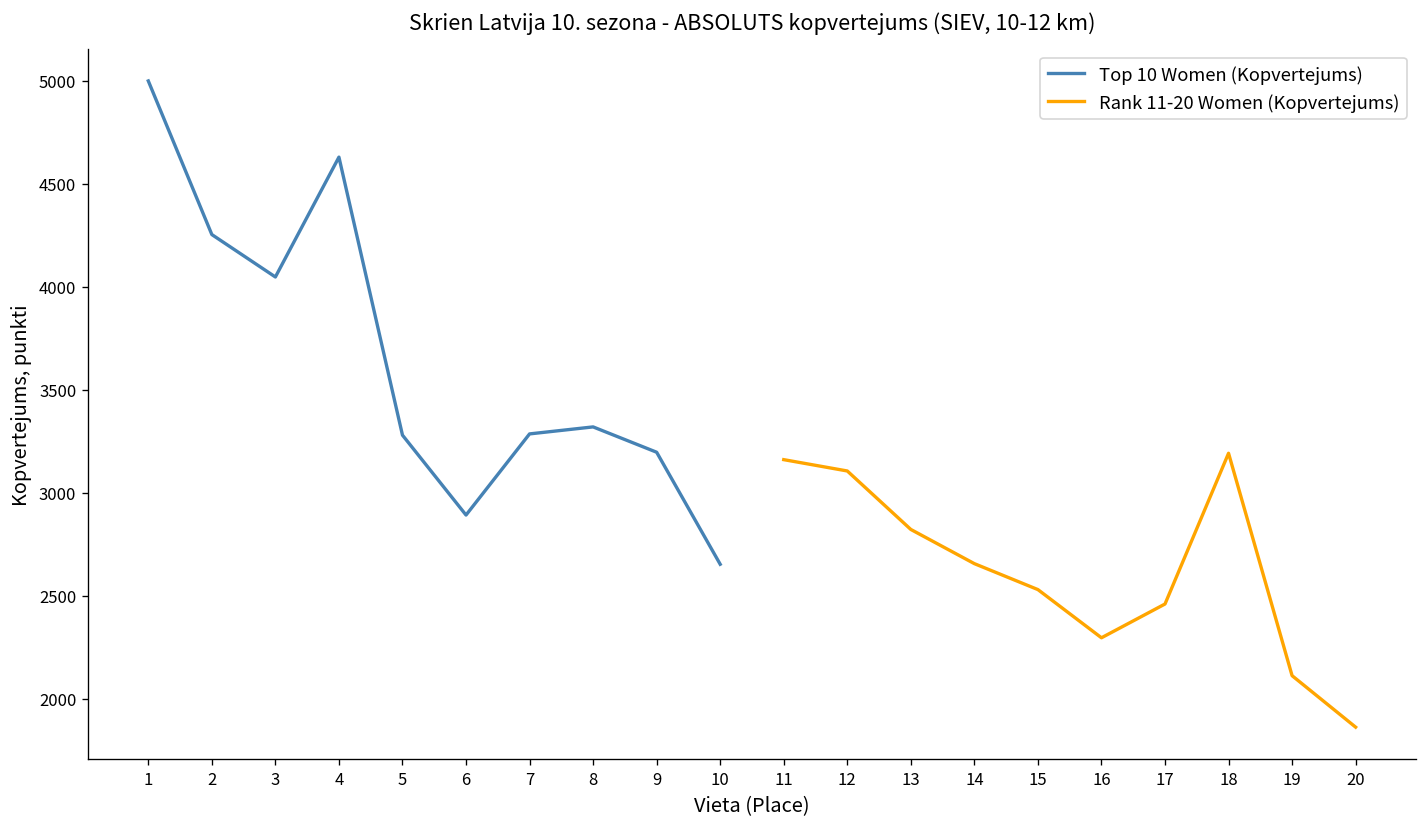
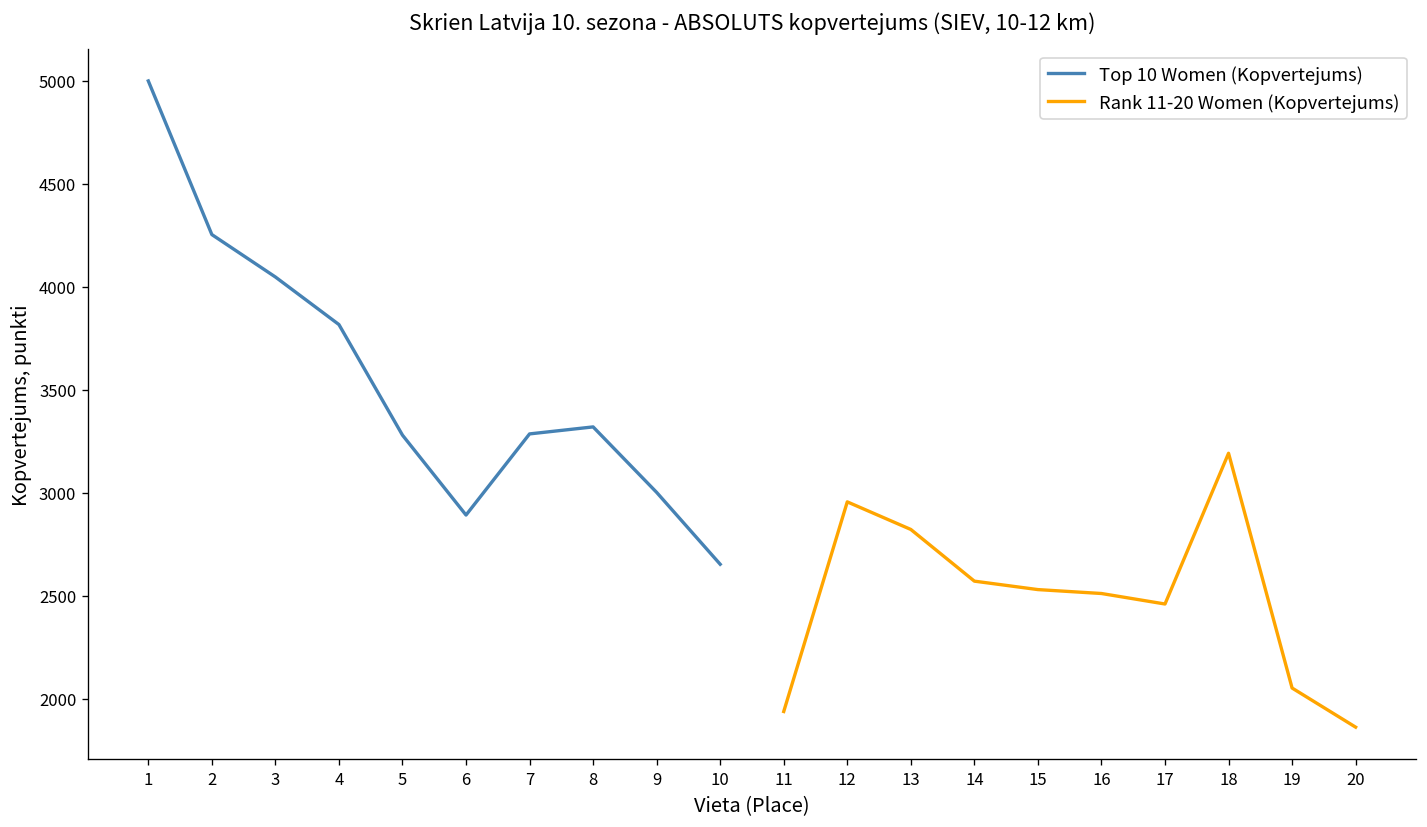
Top 10 Women (Kopvertejums), 4: 4630 -> 3820
Top 10 Women (Kopvertejums), 9: 3200 -> 3000
Rank 11-20 Women (Kopvertejums), 11: 3160 -> 1940
Rank 11-20 Women (Kopvertejums), 12: 3110 -> 2960
Rank 11-20 Women (Kopvertejums), 14: 2660 -> 2570
Rank 11-20 Women (Kopvertejums), 16: 2300 -> 2510
Rank 11-20 Women (Kopvertejums), 19: 2110 -> 2050
